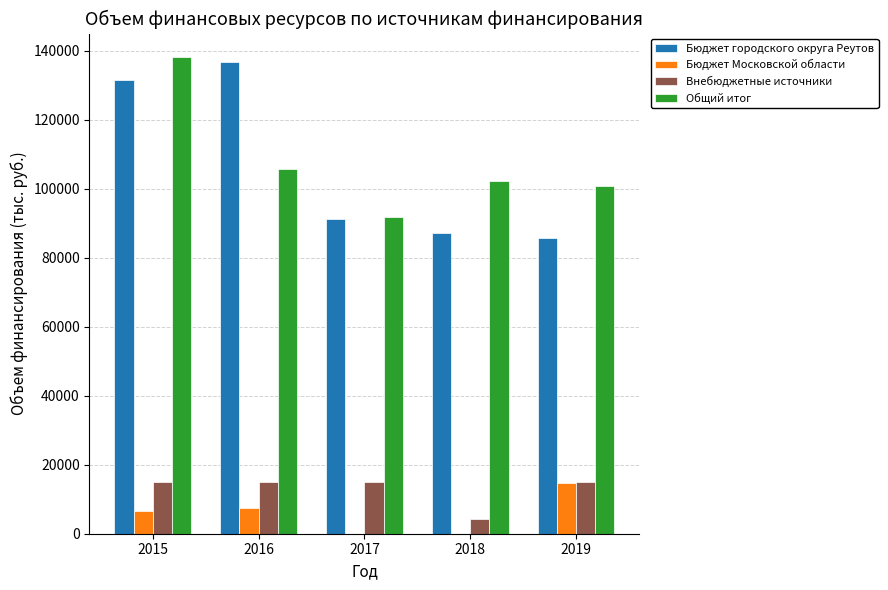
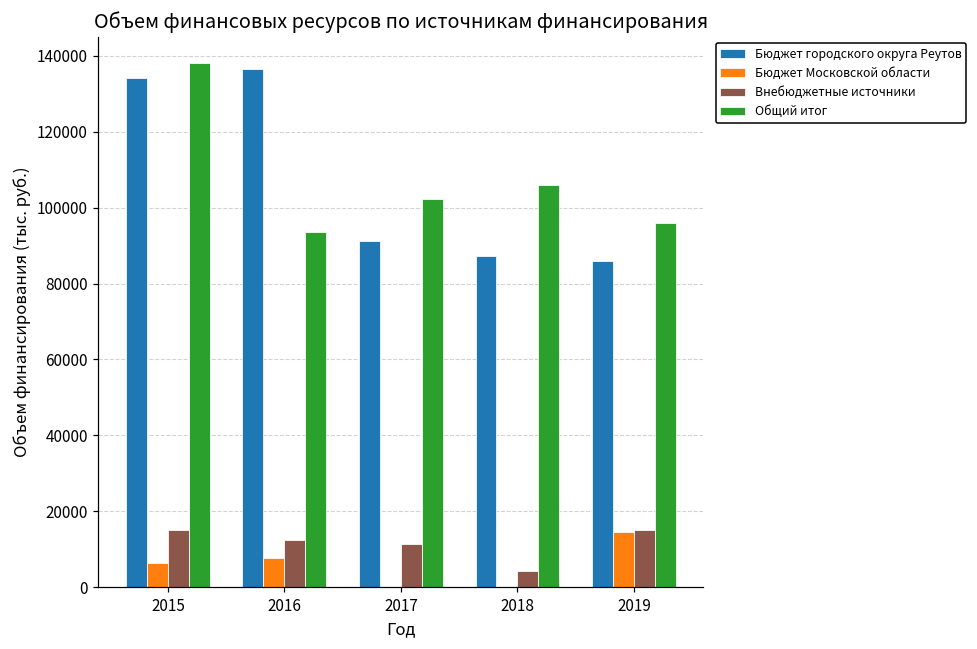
Бюджет городского округа Реутов, 2015: 132000 -> 134000
Внебюджетные источники, 2016: 15000 -> 12000
Общий итог, 2016: 106000 -> 94000
Внебюджетные источники, 2017: 15000 -> 11000
Общий итог, 2017: 92000 -> 102000
Общий итог, 2018: 102000 -> 106000
Общий итог, 2019: 101000 -> 96000
